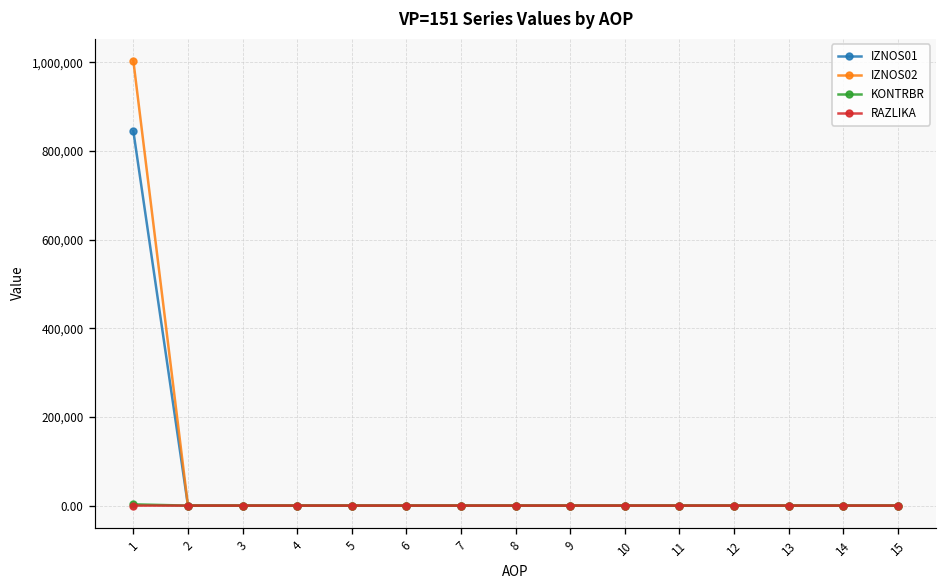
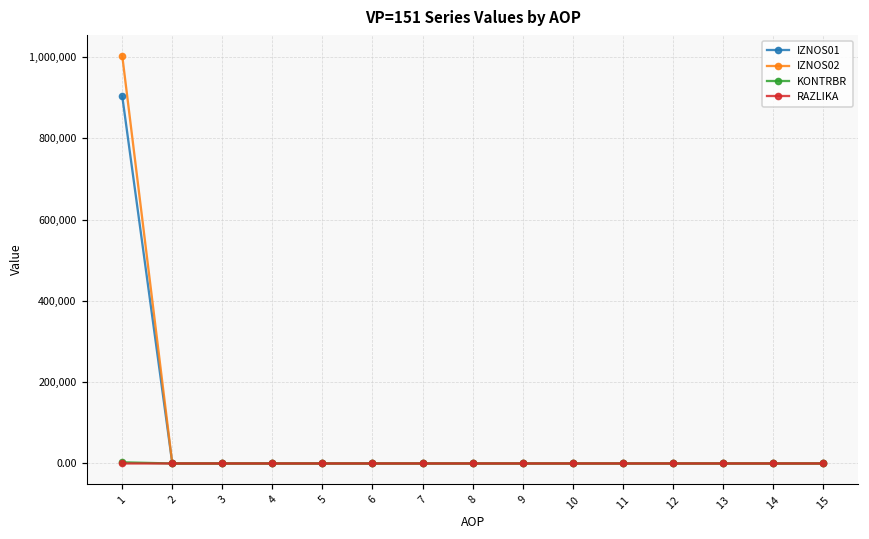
IZNOS01, 1: 840,000 -> 900,000
